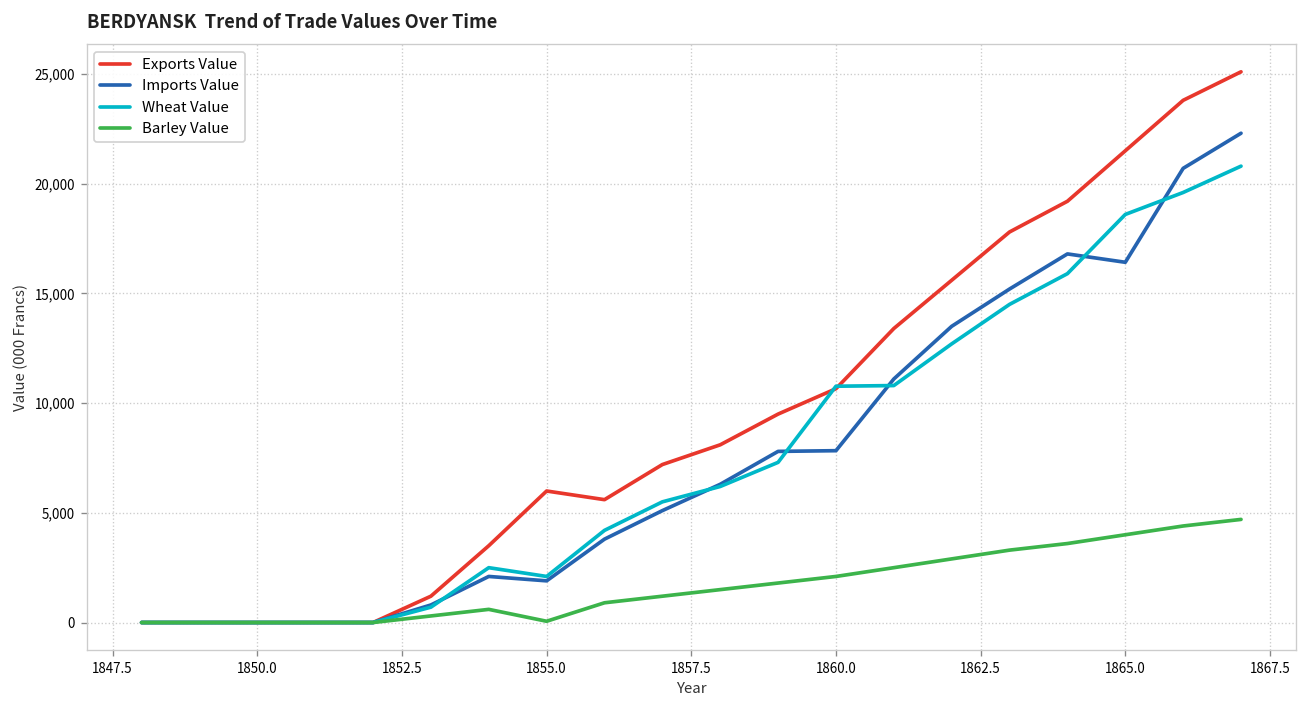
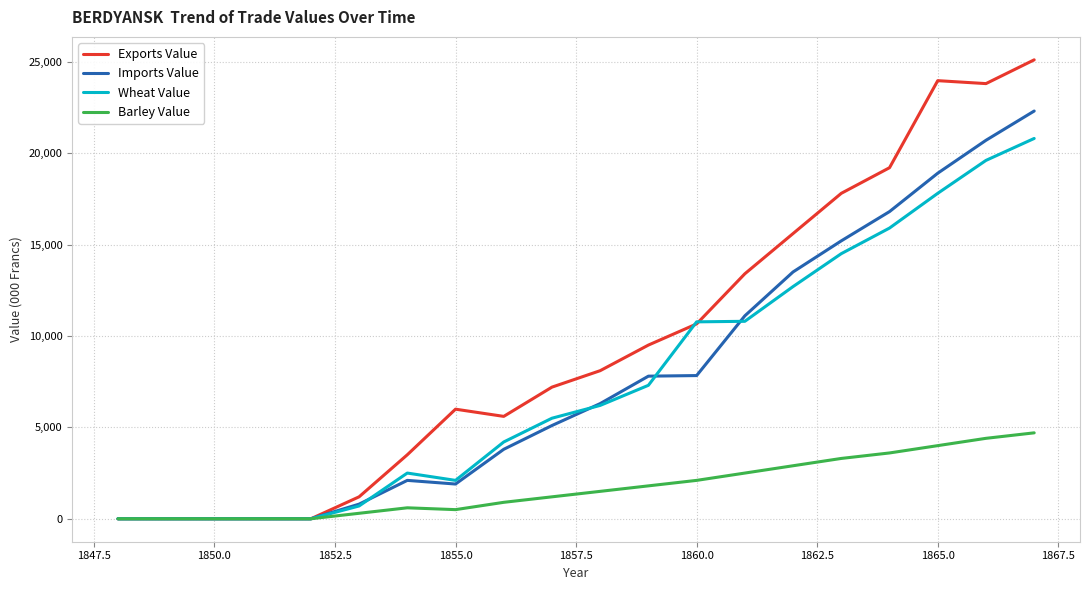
Barley Value, 1855.0: 100 -> 500
Exports Value, 1865.0: 21,500 -> 24,000
Imports Value, 1865.0: 16,400 -> 18,900
Wheat Value, 1865.0: 18,600 -> 17,800
